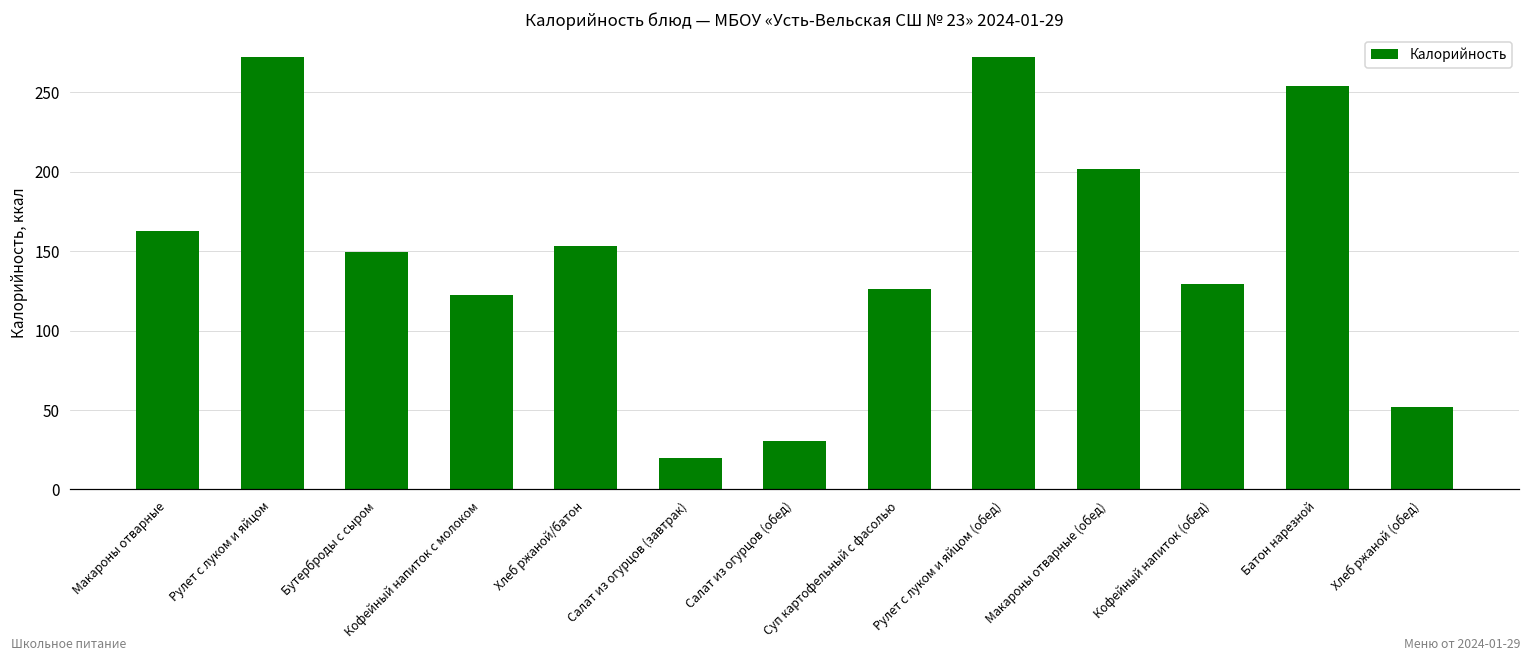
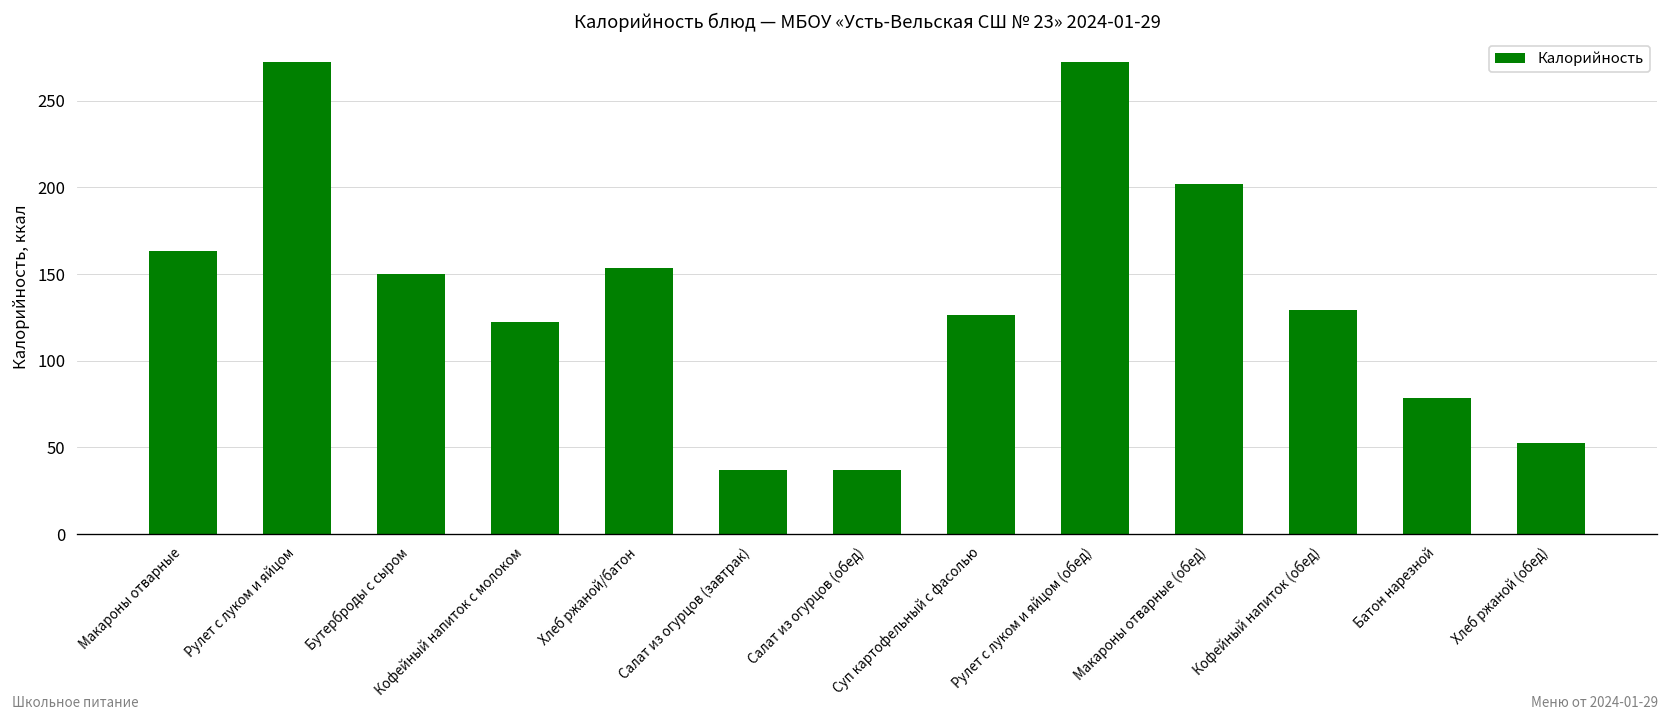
Салат из огурцов (завтрак): 20 -> 37
Салат из огурцов (обед): 30 -> 37
Батон нарезной: 254 -> 79
